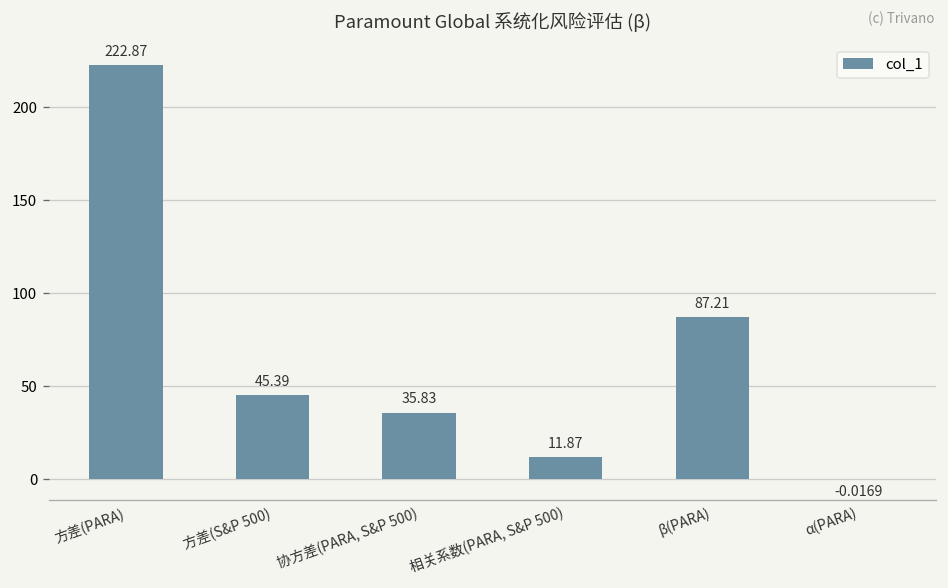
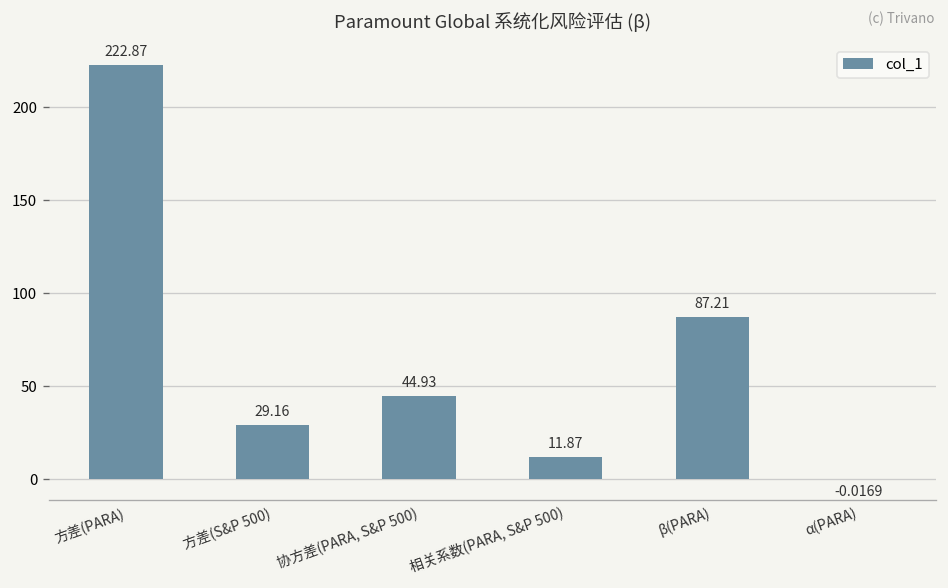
方差(S&P 500): 45.39 -> 29.16
协方差(PARA, S&P 500): 35.83 -> 44.93
